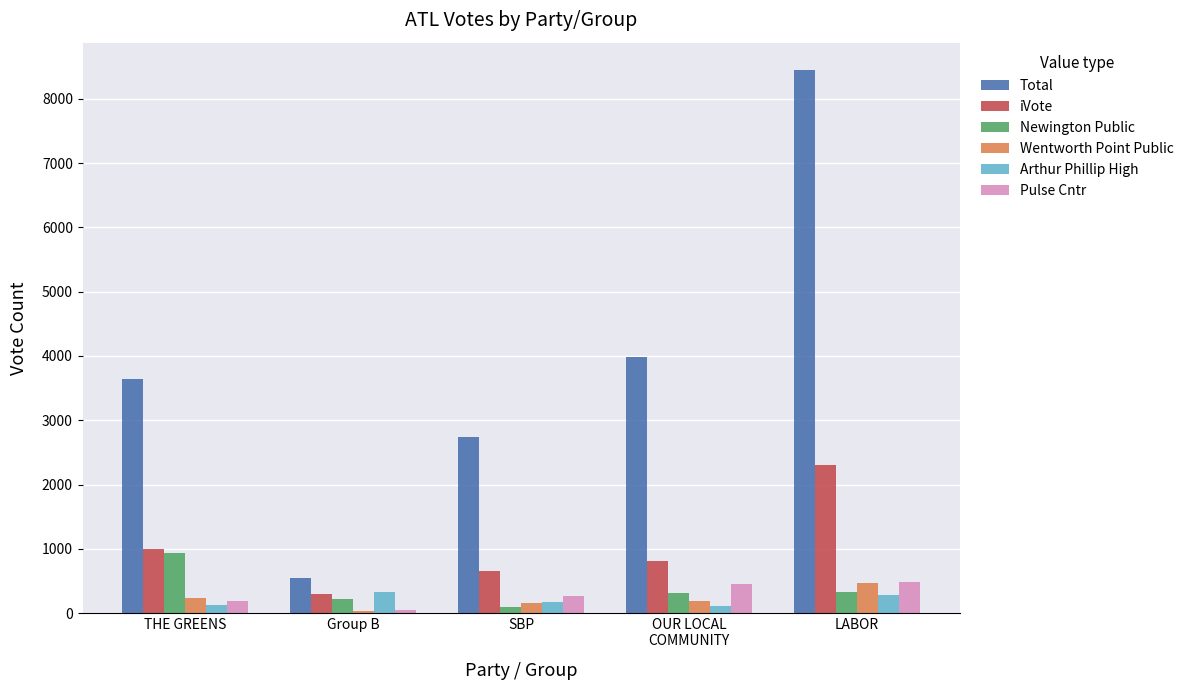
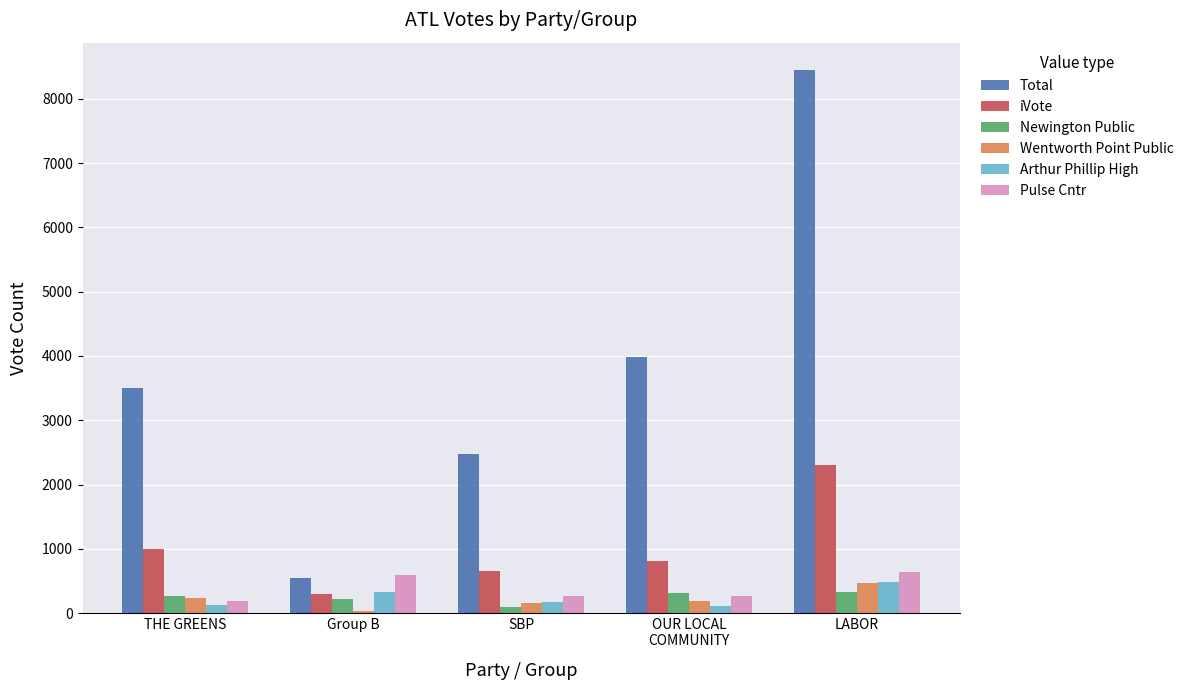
Total, THE GREENS: 3600 -> 3500
Newington Public, THE GREENS: 900 -> 300
Pulse Cntr, Group B: 100 -> 600
Total, SBP: 2700 -> 2500
Pulse Cntr, OUR LOCAL COMMUNITY: 500 -> 300
Arthur Phillip High, LABOR: 300 -> 500
Pulse Cntr, LABOR: 500 -> 600
